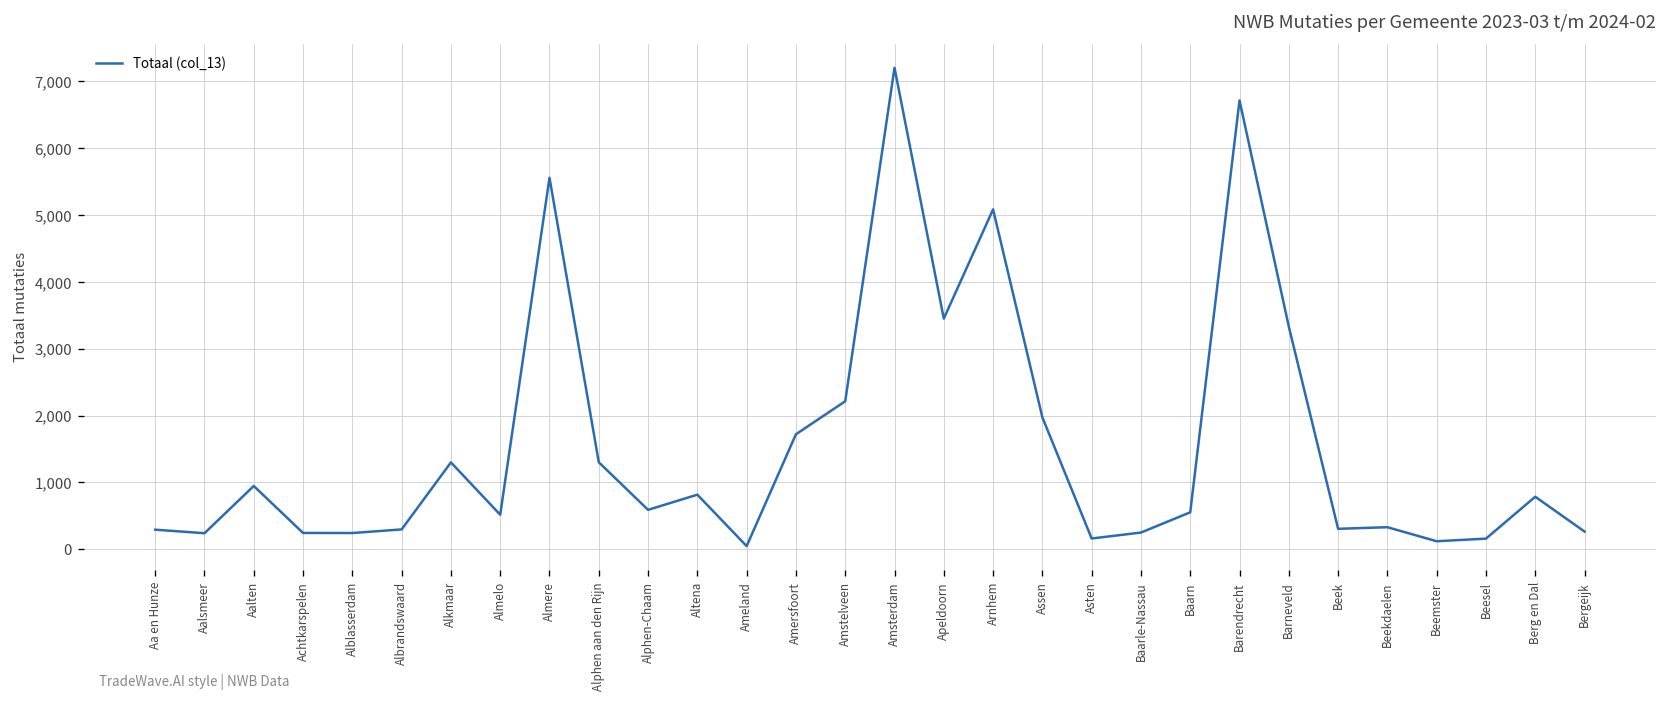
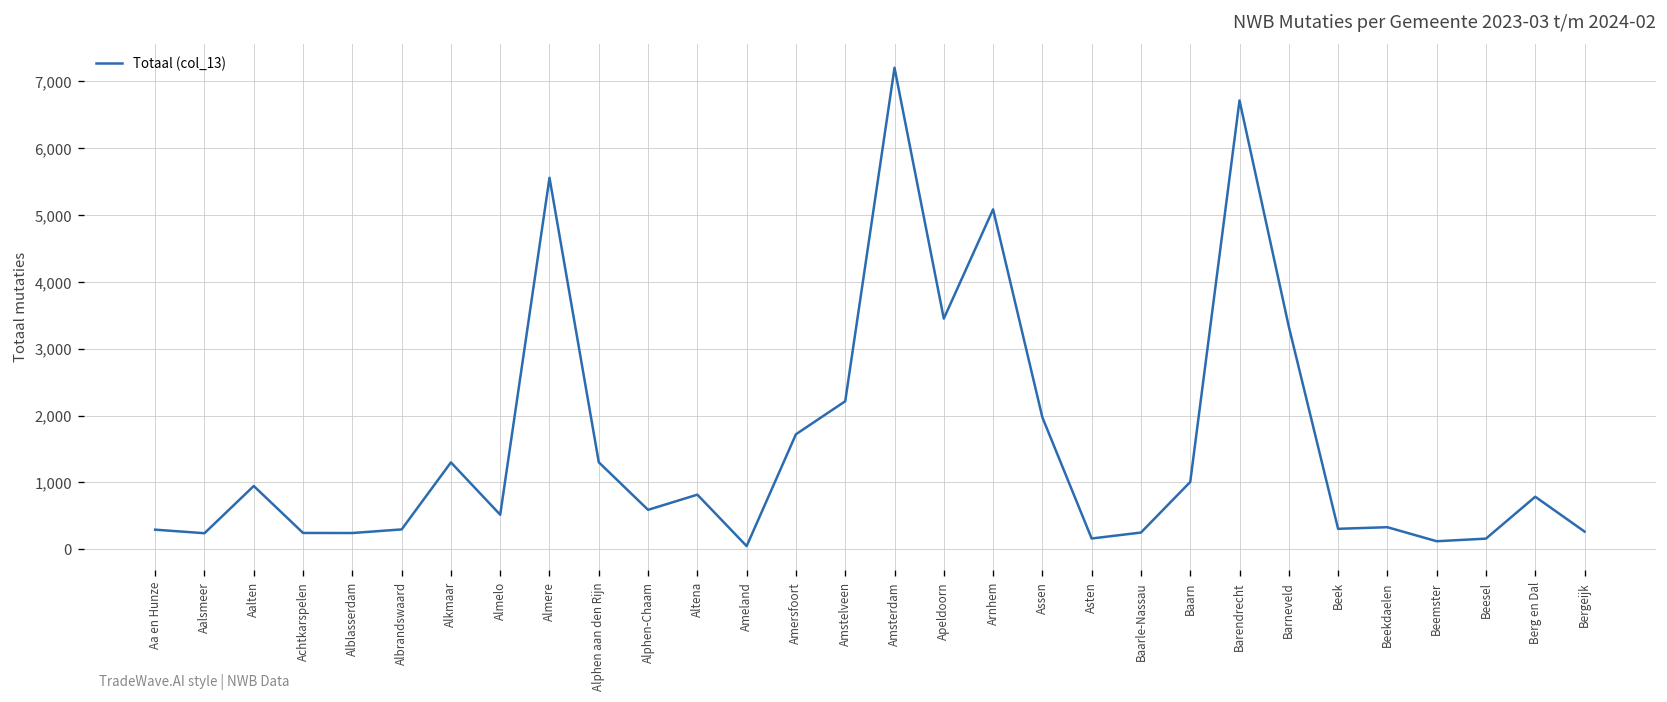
Baarn: 600 -> 1,000
